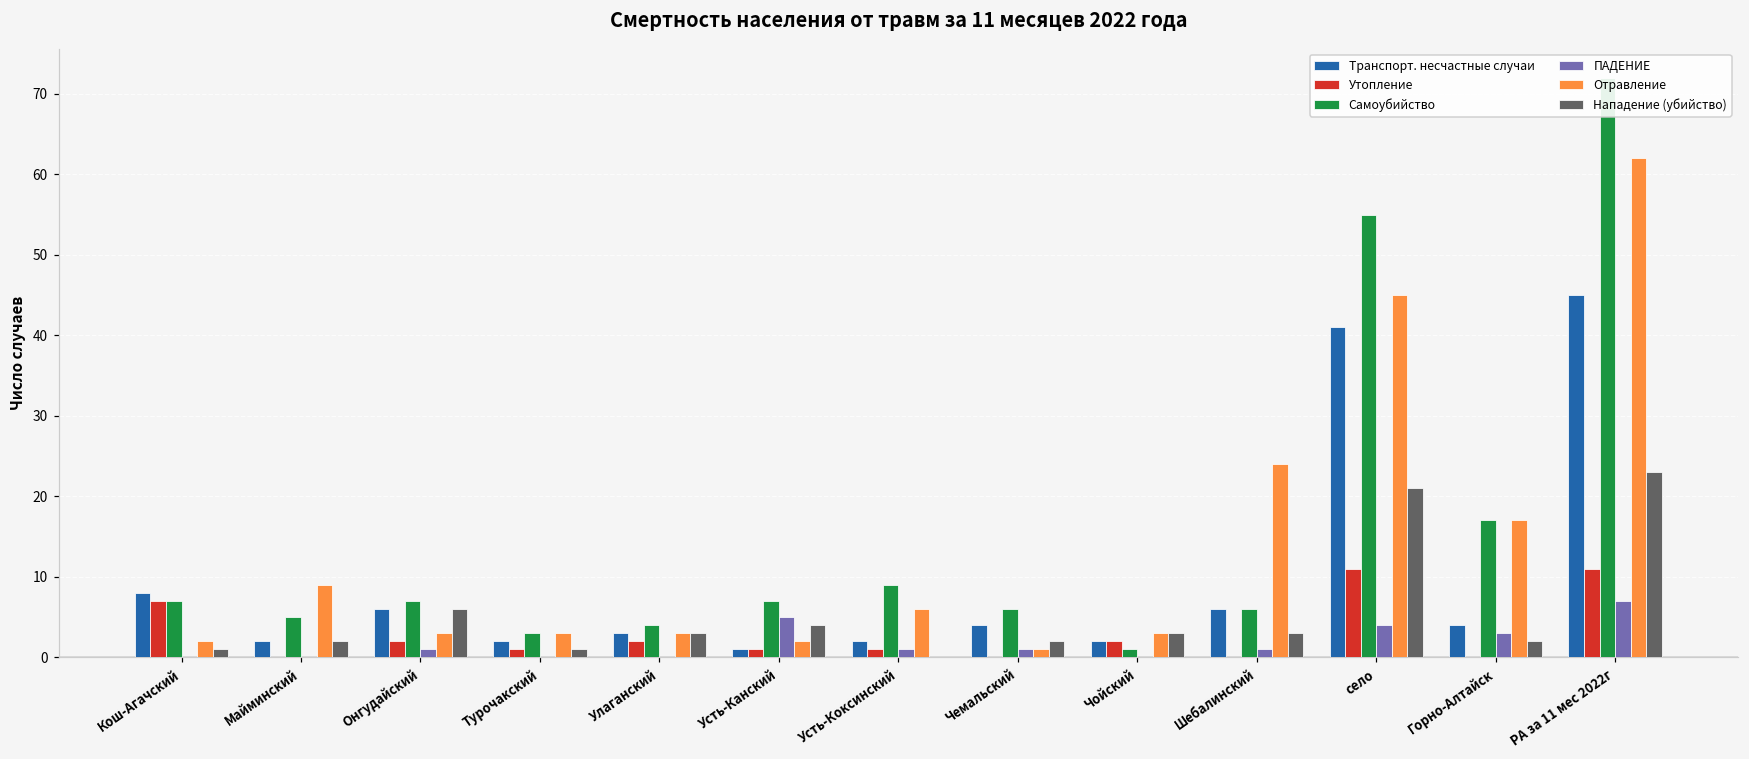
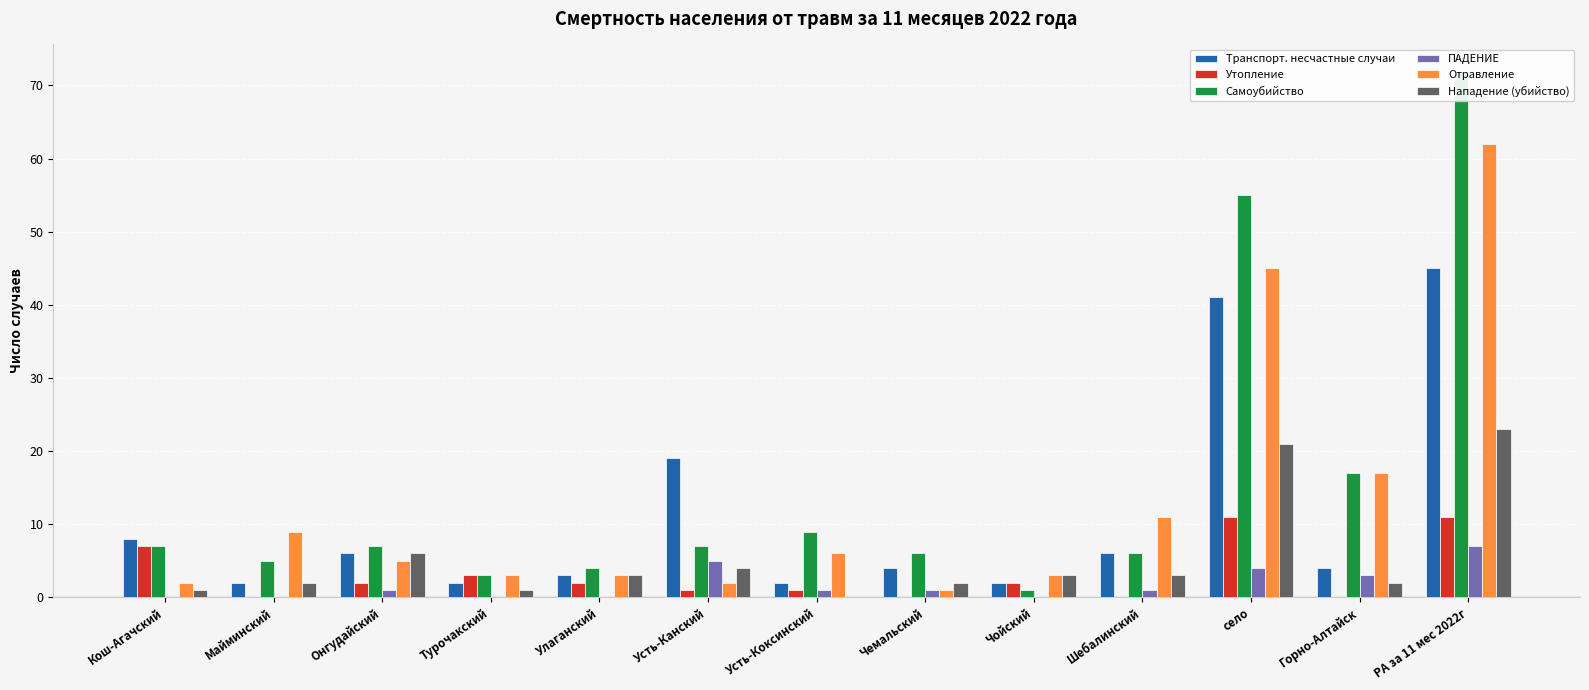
Отравление, Онгудайский: 3 -> 5
Утопление, Турочакский: 1 -> 3
Транспорт. несчастные случаи, Усть-Канский: 1 -> 19
Отравление, Шебалинский: 24 -> 11
